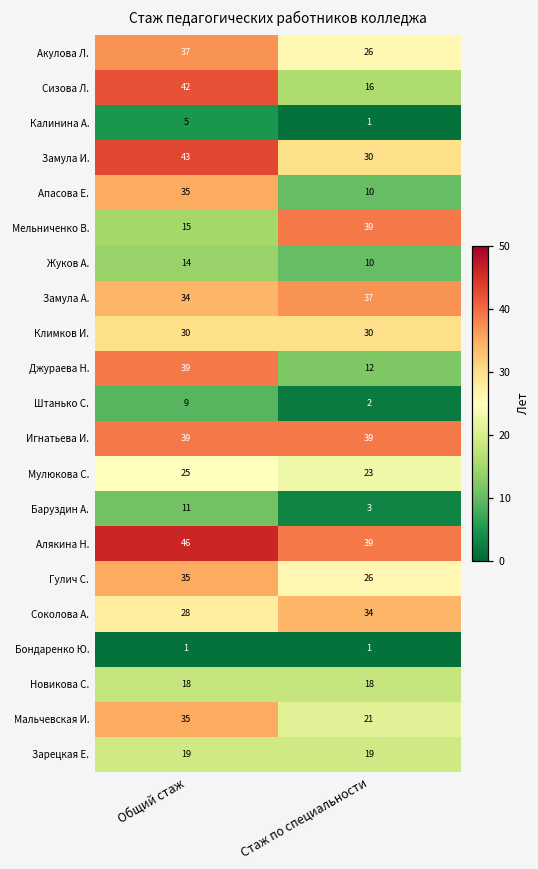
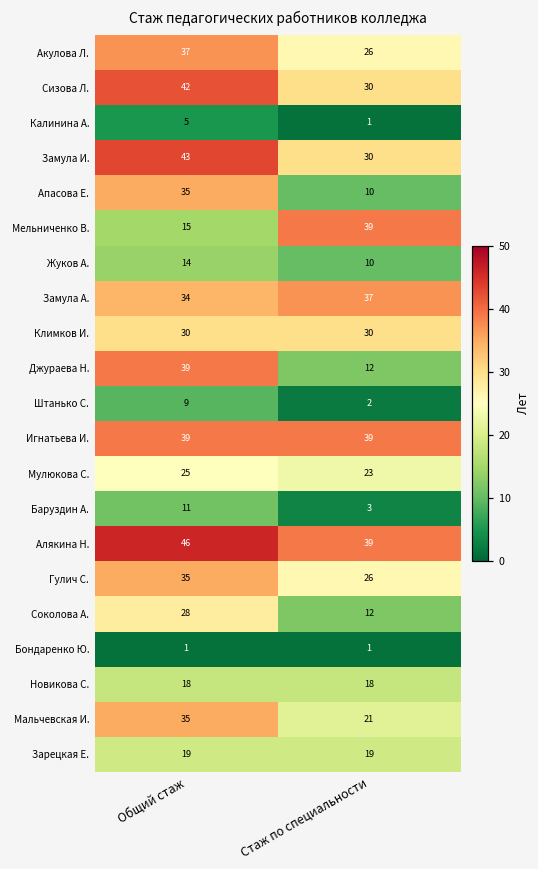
Сизова Л., Стаж по специальности: 16 -> 30
Соколова А., Стаж по специальности: 34 -> 12
